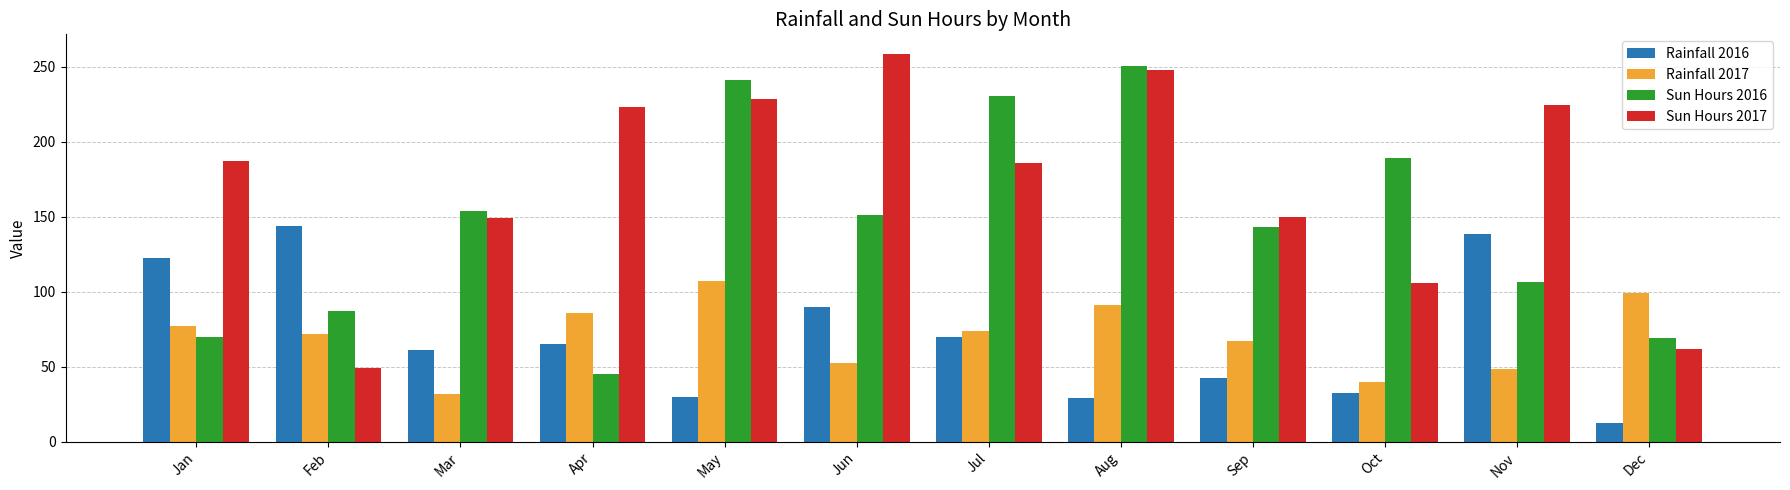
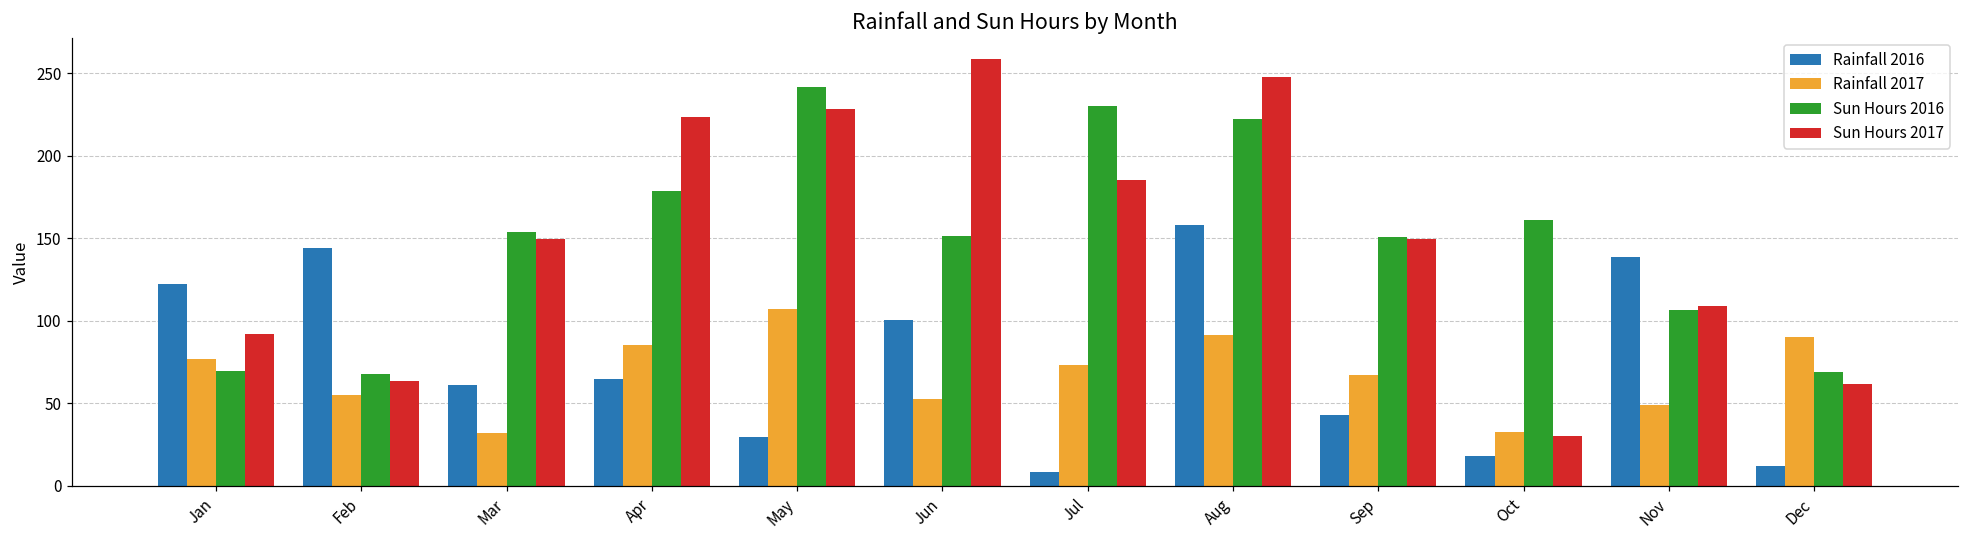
Sun Hours 2017, Jan: 187 -> 92
Rainfall 2017, Feb: 72 -> 55
Sun Hours 2016, Feb: 87 -> 68
Sun Hours 2017, Feb: 49 -> 64
Sun Hours 2016, Apr: 45 -> 179
Rainfall 2016, Jun: 90 -> 100
Rainfall 2016, Jul: 70 -> 8
Rainfall 2016, Aug: 29 -> 158
Sun Hours 2016, Aug: 250 -> 222
Sun Hours 2016, Sep: 143 -> 151
Rainfall 2016, Oct: 33 -> 18
Rainfall 2017, Oct: 40 -> 33
Sun Hours 2016, Oct: 189 -> 161
Sun Hours 2017, Oct: 106 -> 30
Sun Hours 2017, Nov: 224 -> 109
Rainfall 2017, Dec: 99 -> 90
